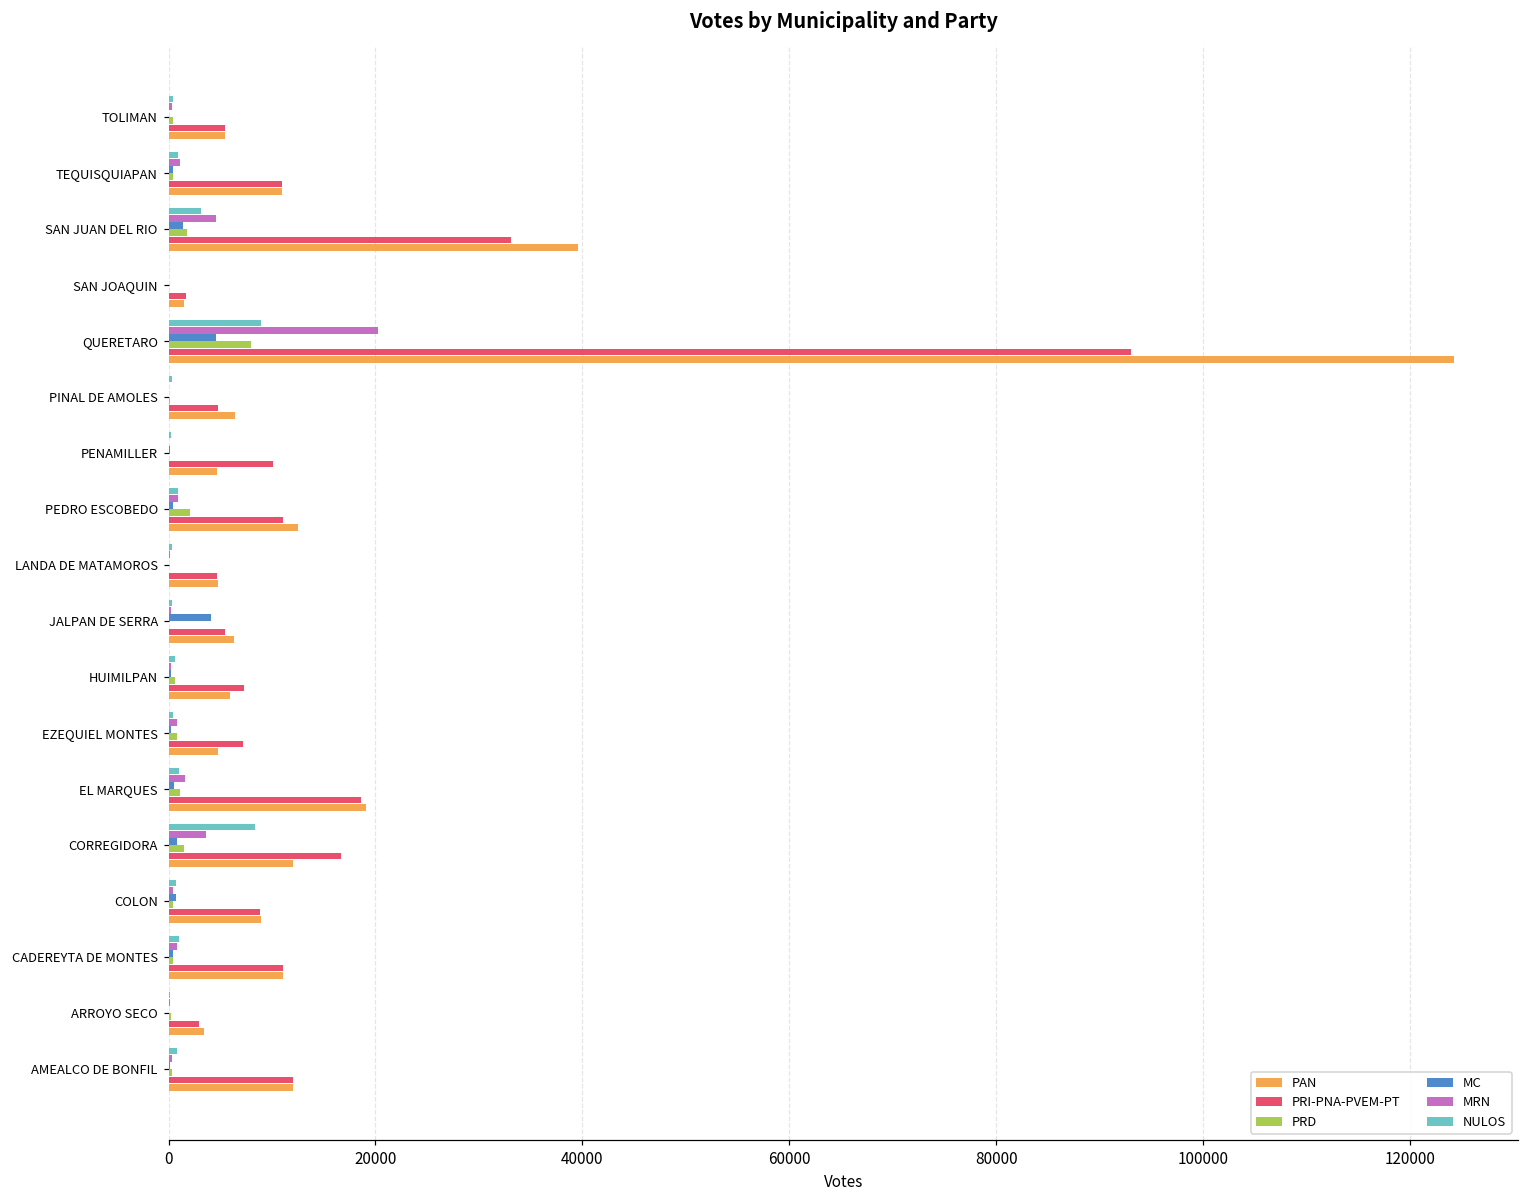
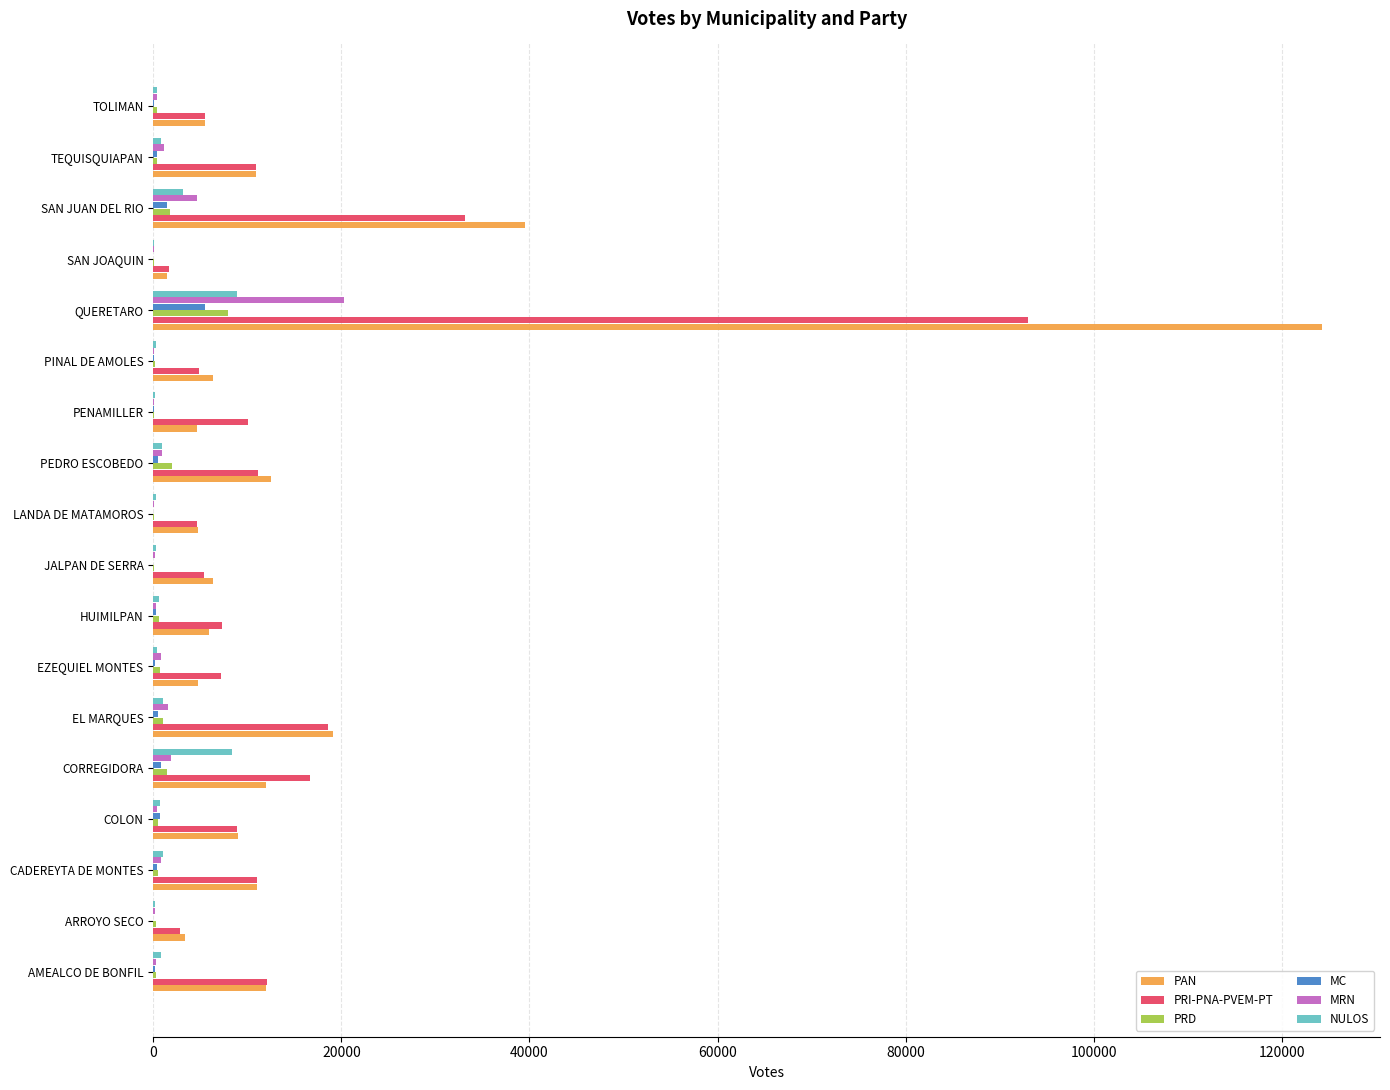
MC, QUERETARO: 4600 -> 5500
MC, JALPAN DE SERRA: 4000 -> 0
MRN, CORREGIDORA: 4000 -> 2000
